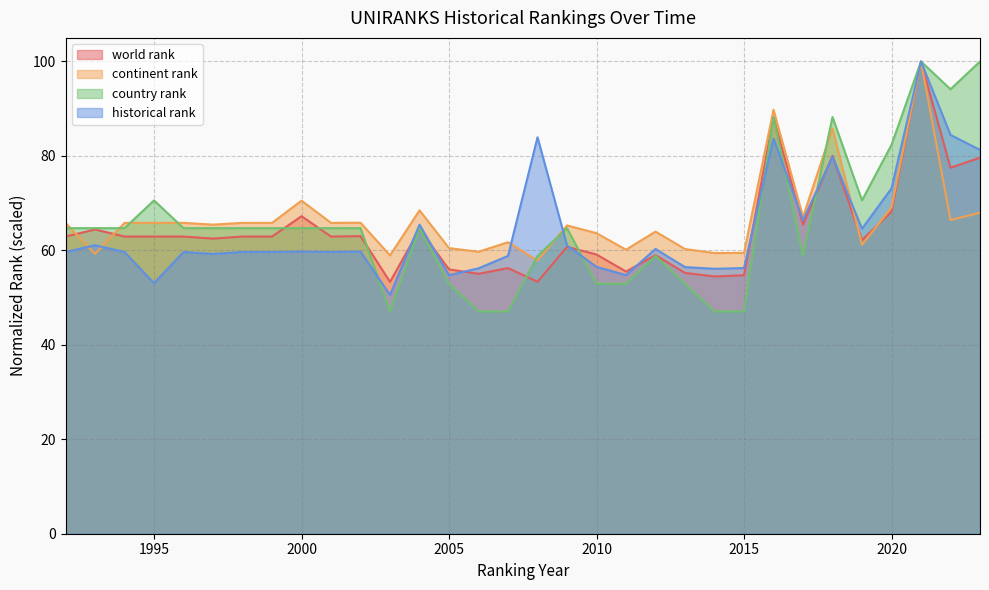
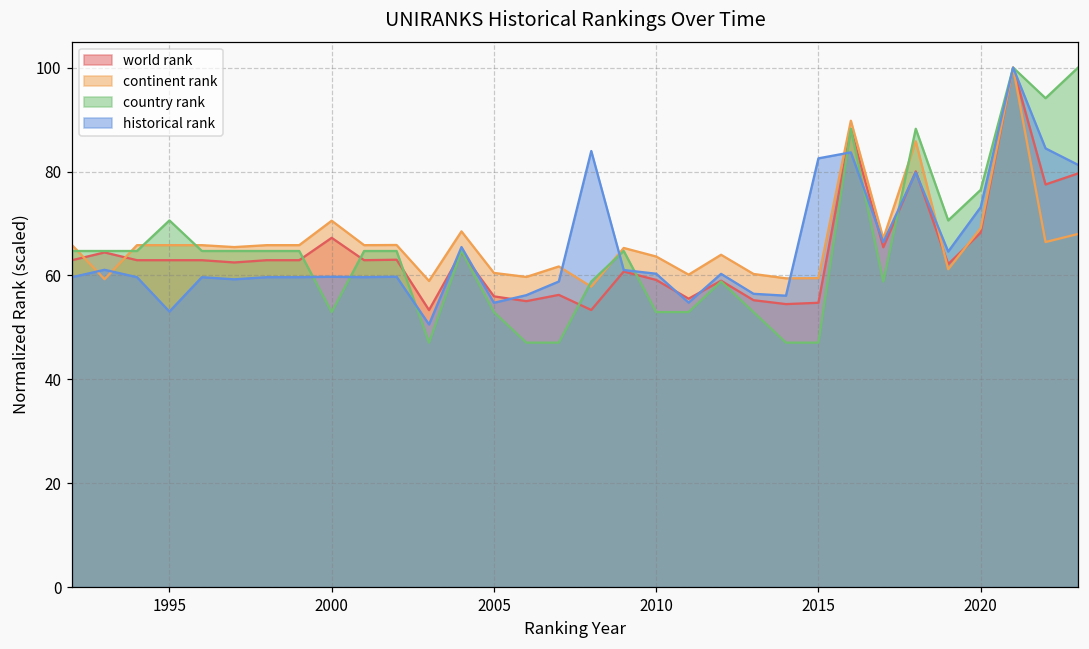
country rank, 2000: 65 -> 53
historical rank, 2010: 57 -> 60
historical rank, 2015: 56 -> 83
country rank, 2020: 82 -> 76
